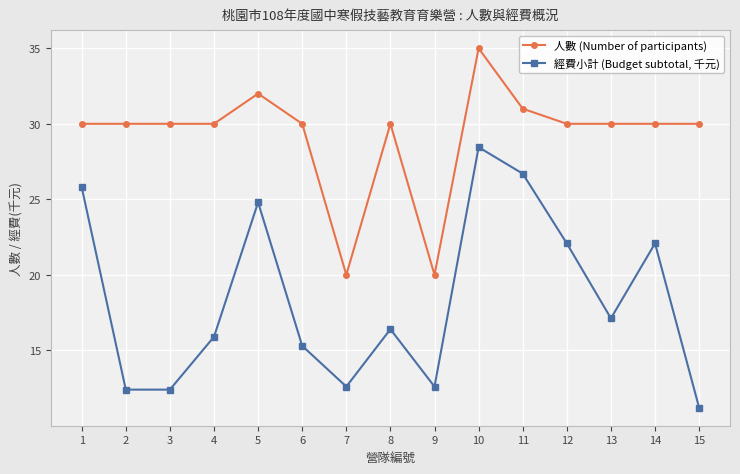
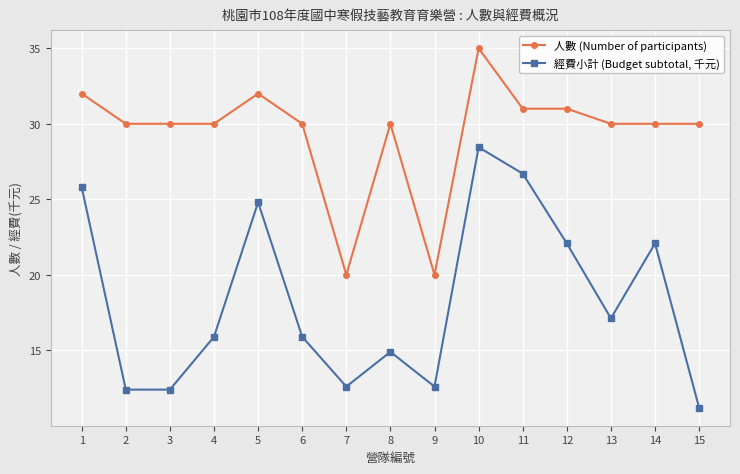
人數 (Number of participants), 1: 30 -> 32
經費小計 (Budget subtotal, 千元), 6: 15.3 -> 15.9
經費小計 (Budget subtotal, 千元), 8: 16.4 -> 14.9
人數 (Number of participants), 12: 30 -> 31
